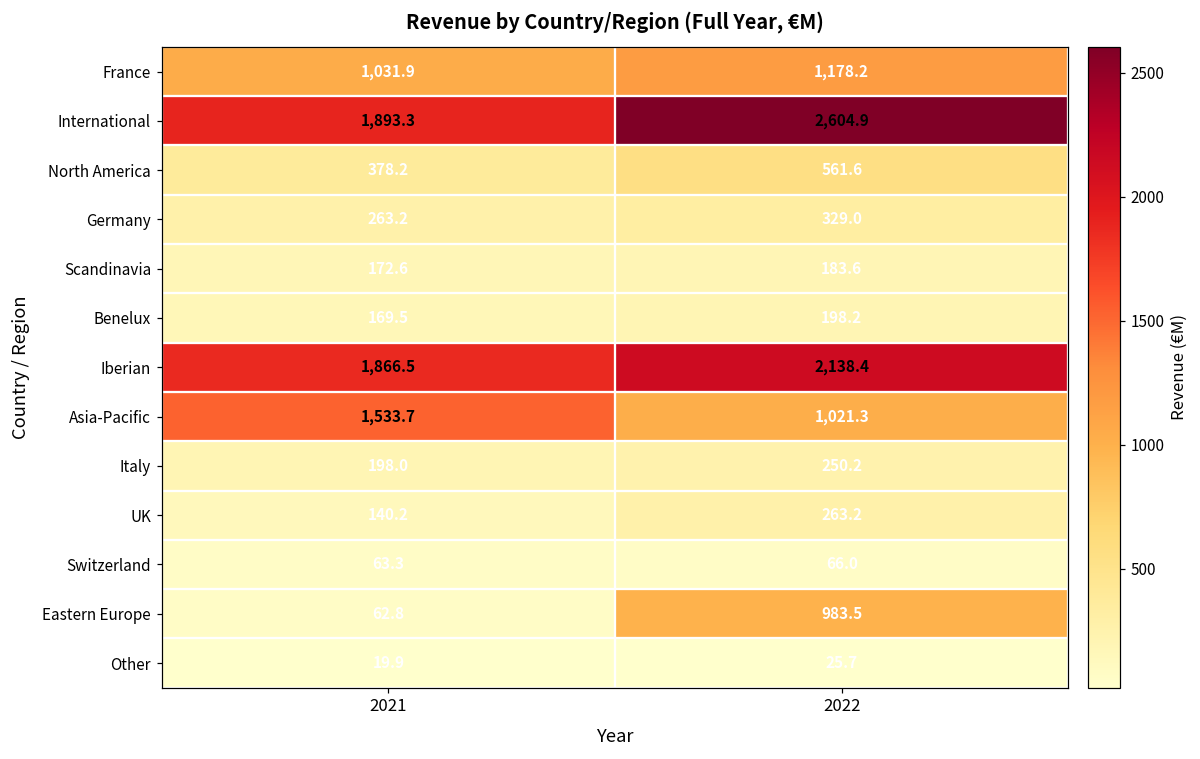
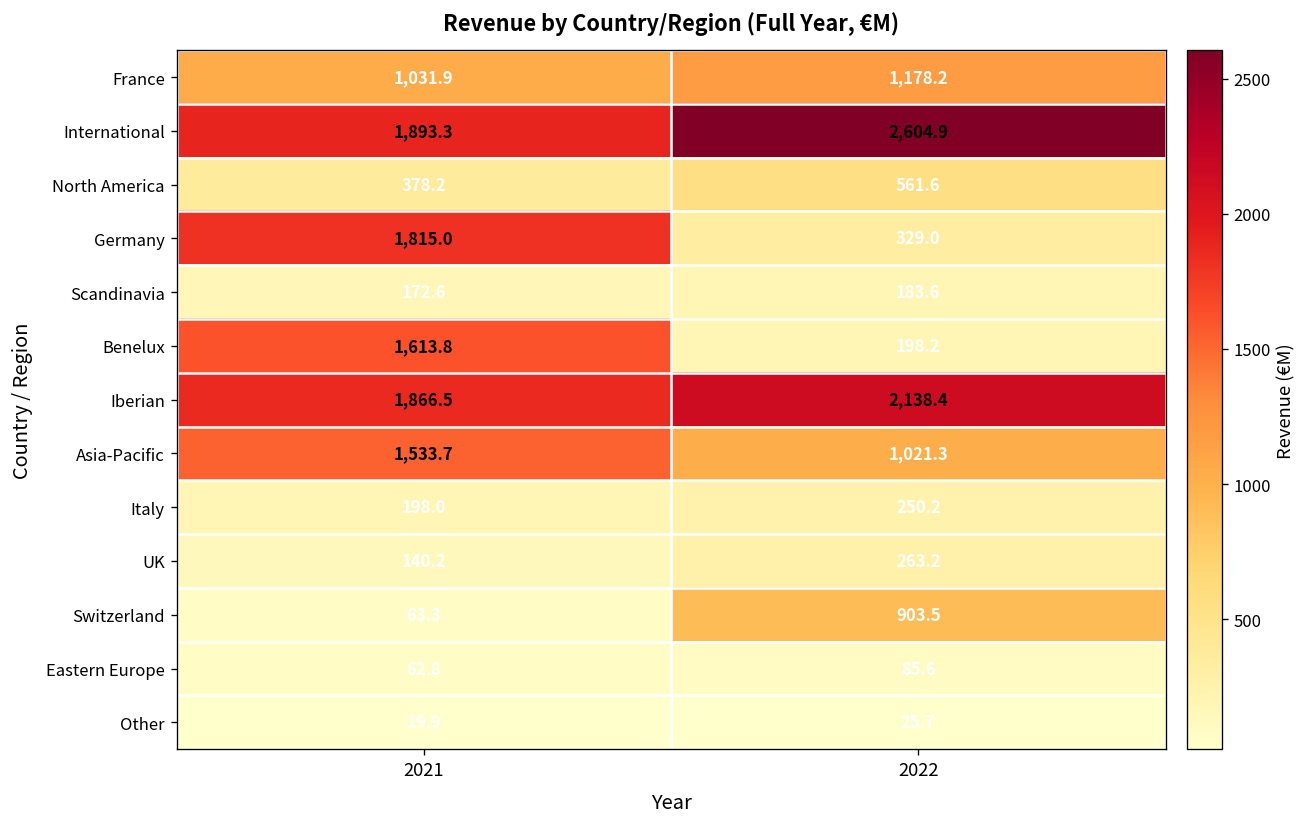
Germany, 2021: 263.2 -> 1,815.0
Benelux, 2021: 169.5 -> 1,613.8
Switzerland, 2022: 66.0 -> 903.5
Eastern Europe, 2022: 983.5 -> 85.6
